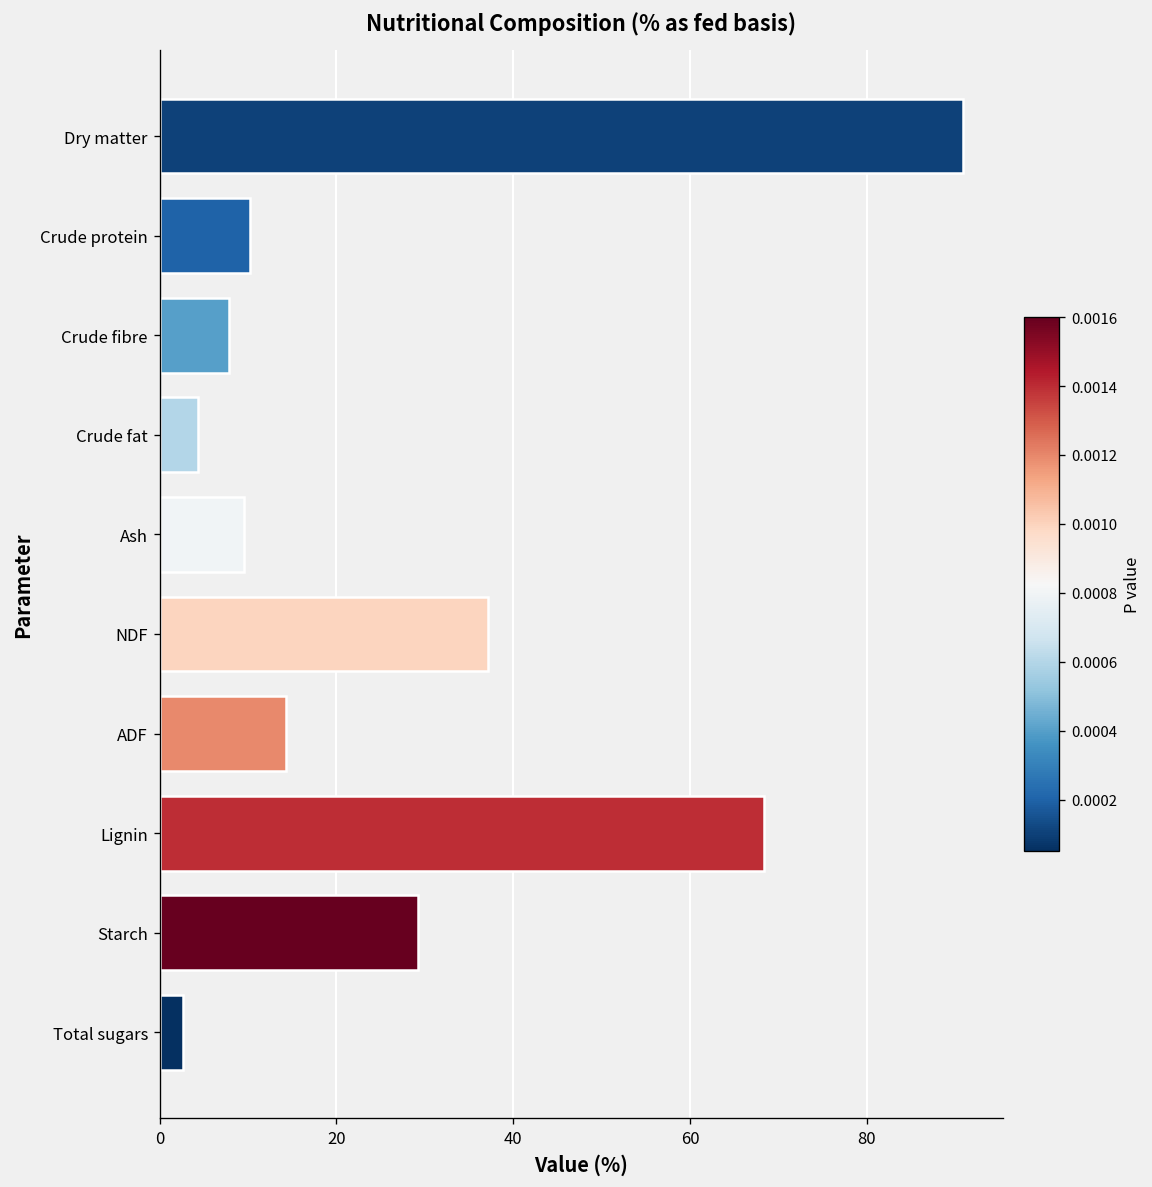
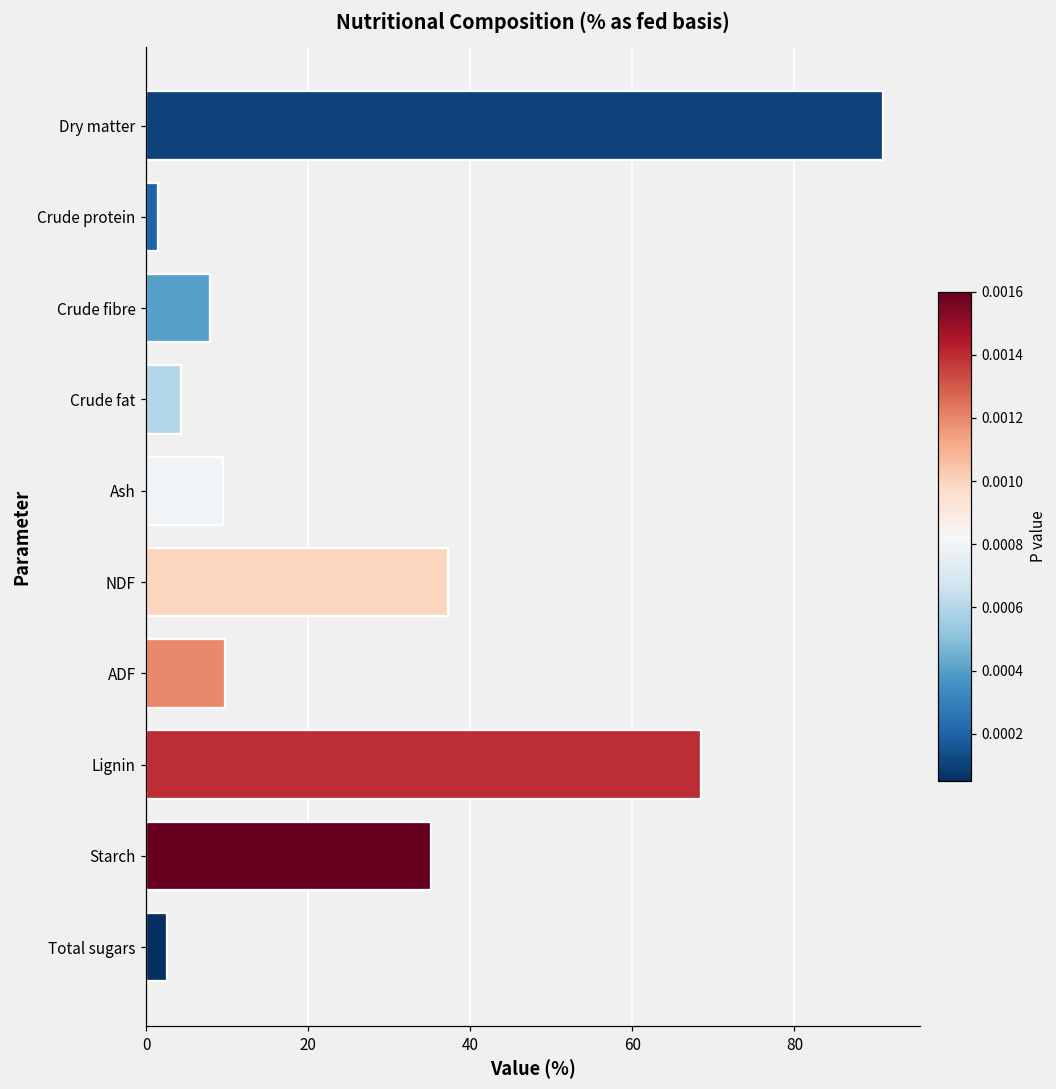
Crude protein: 10 -> 1
ADF: 14 -> 10
Starch: 29 -> 35
